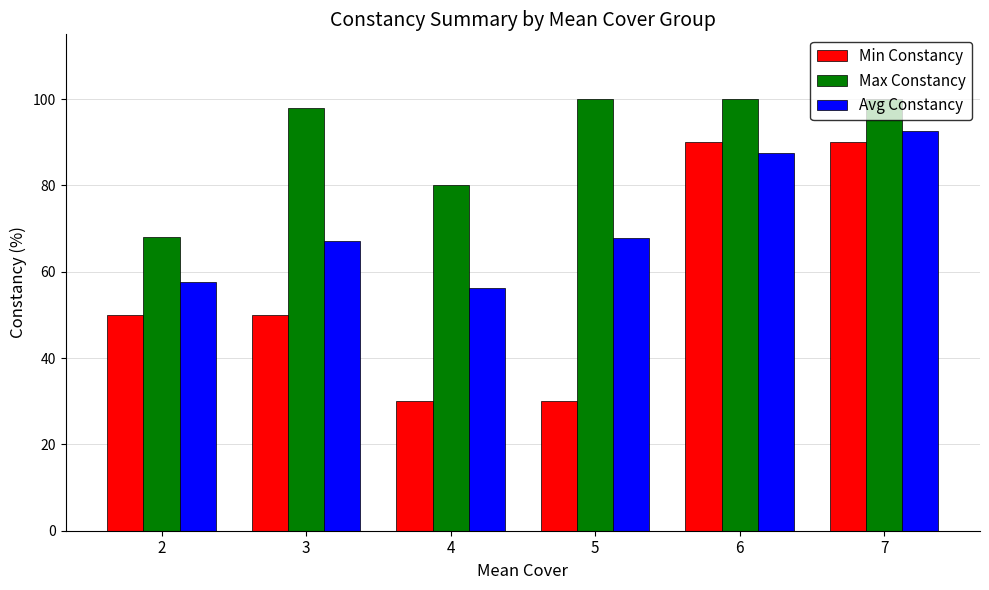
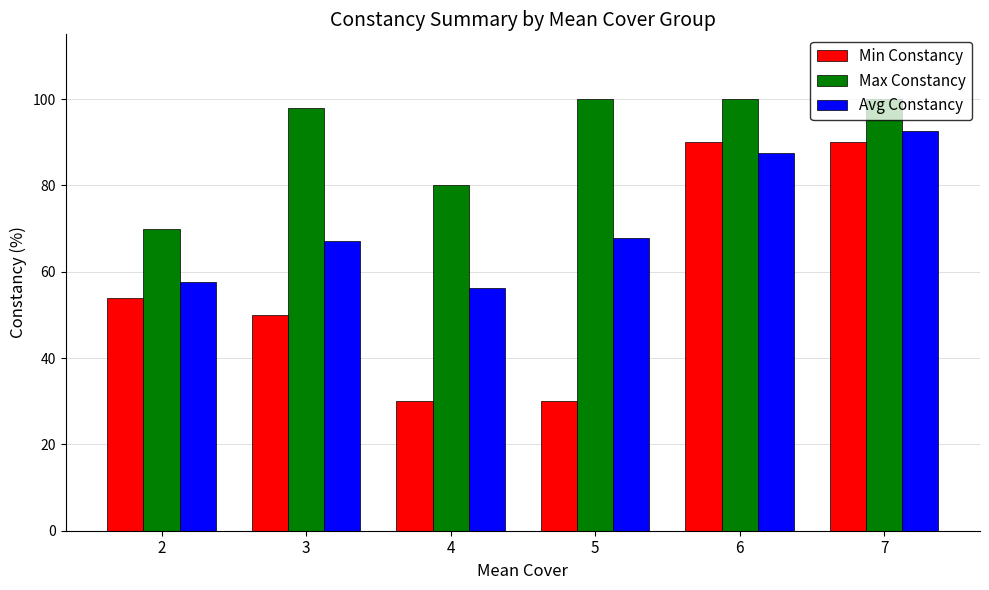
Min Constancy, 2: 50 -> 54
Max Constancy, 2: 68 -> 70
